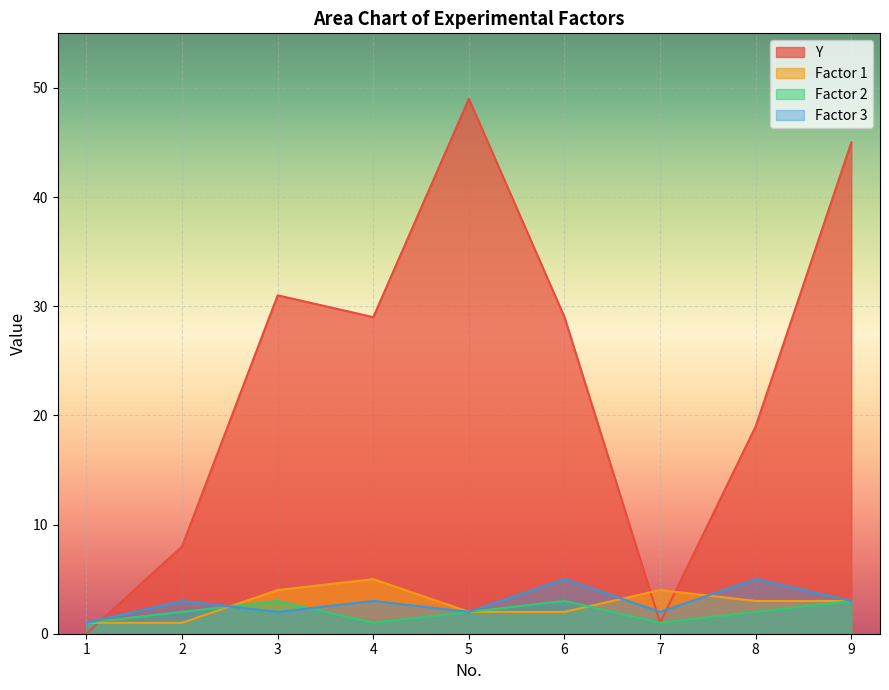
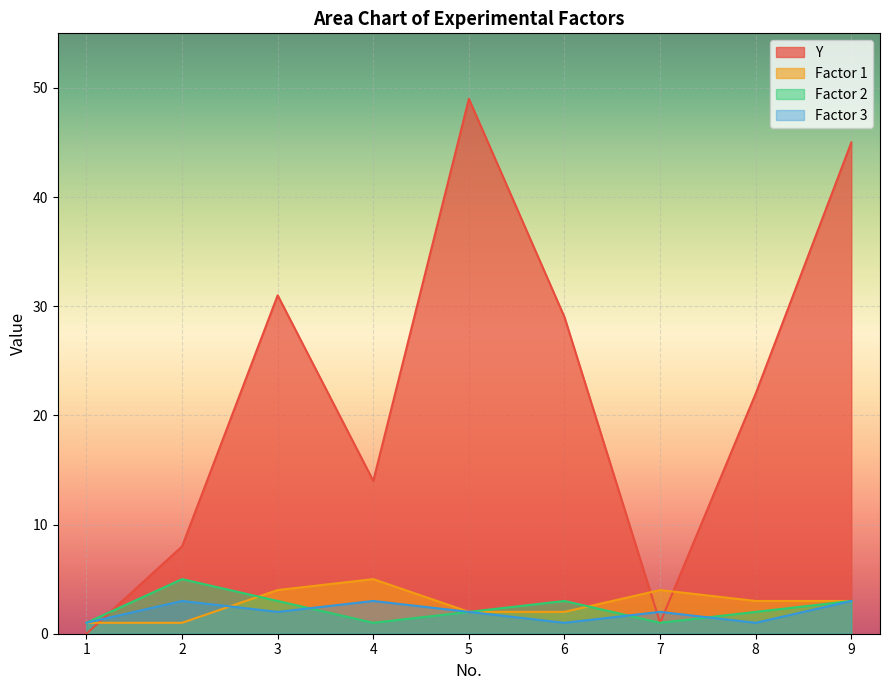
Factor 2, 2: 2 -> 5
Y, 4: 29 -> 14
Factor 3, 6: 5 -> 1
Y, 8: 19 -> 22
Factor 3, 8: 5 -> 1
